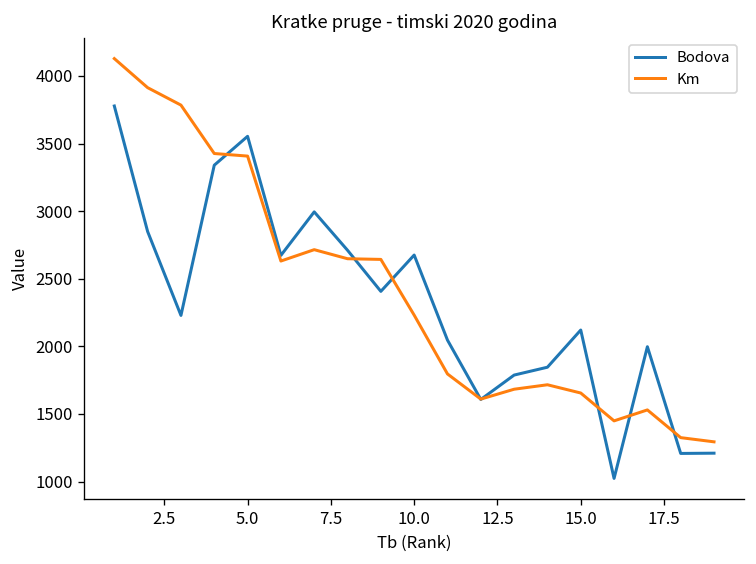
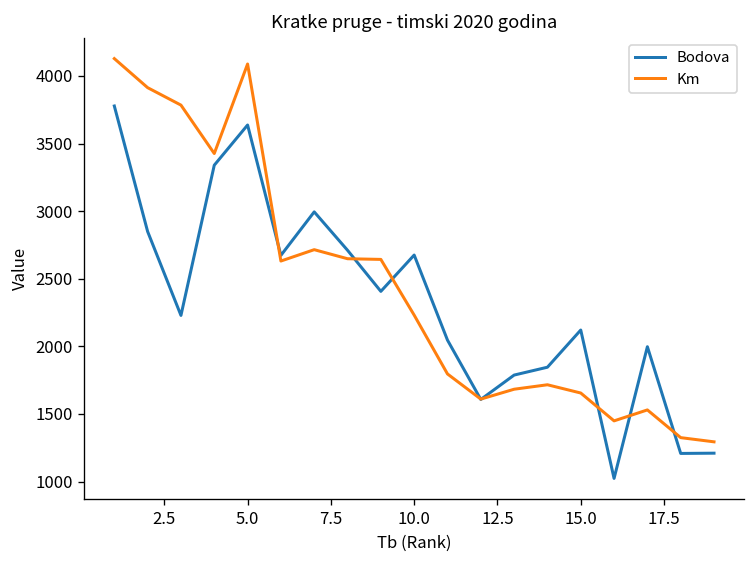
Bodova, 5.0: 3550 -> 3640
Km, 5.0: 3410 -> 4090
